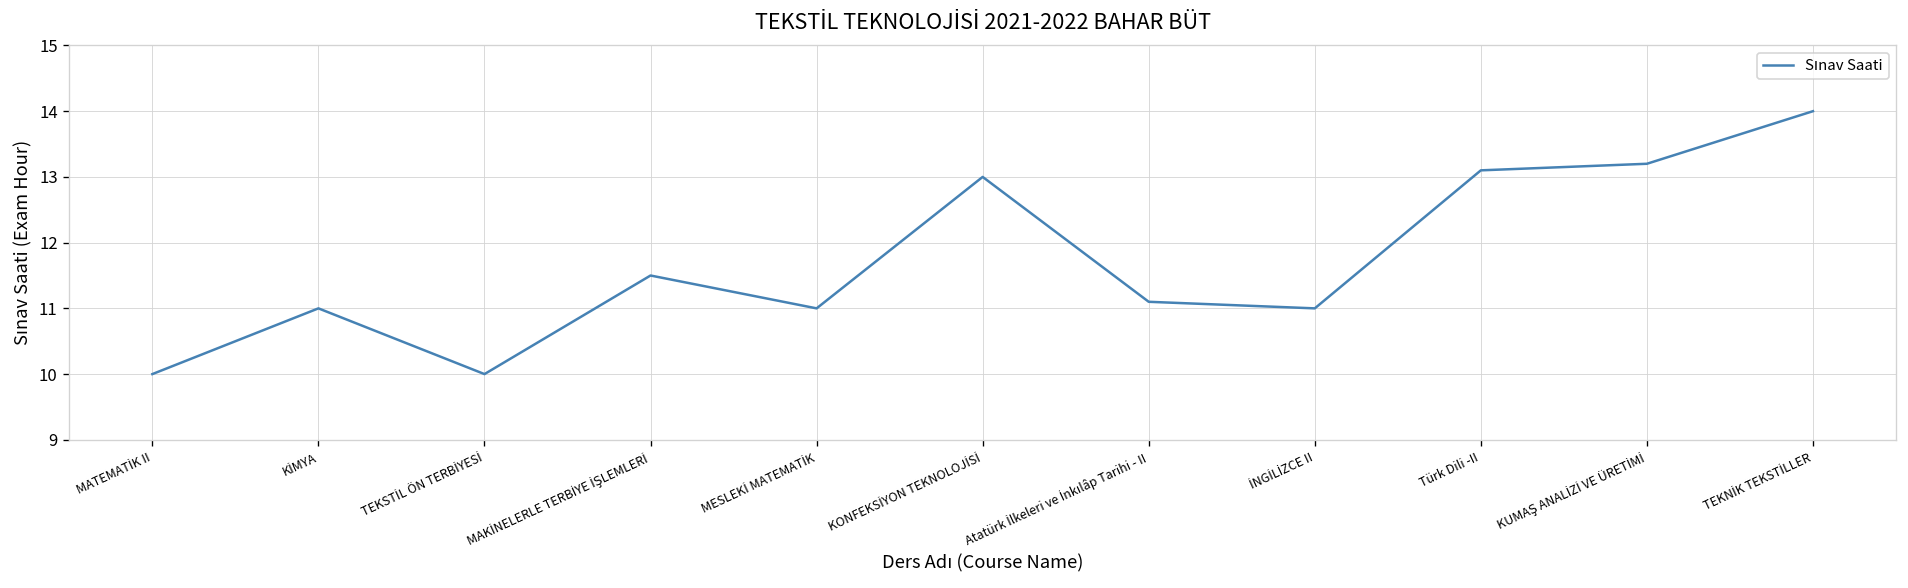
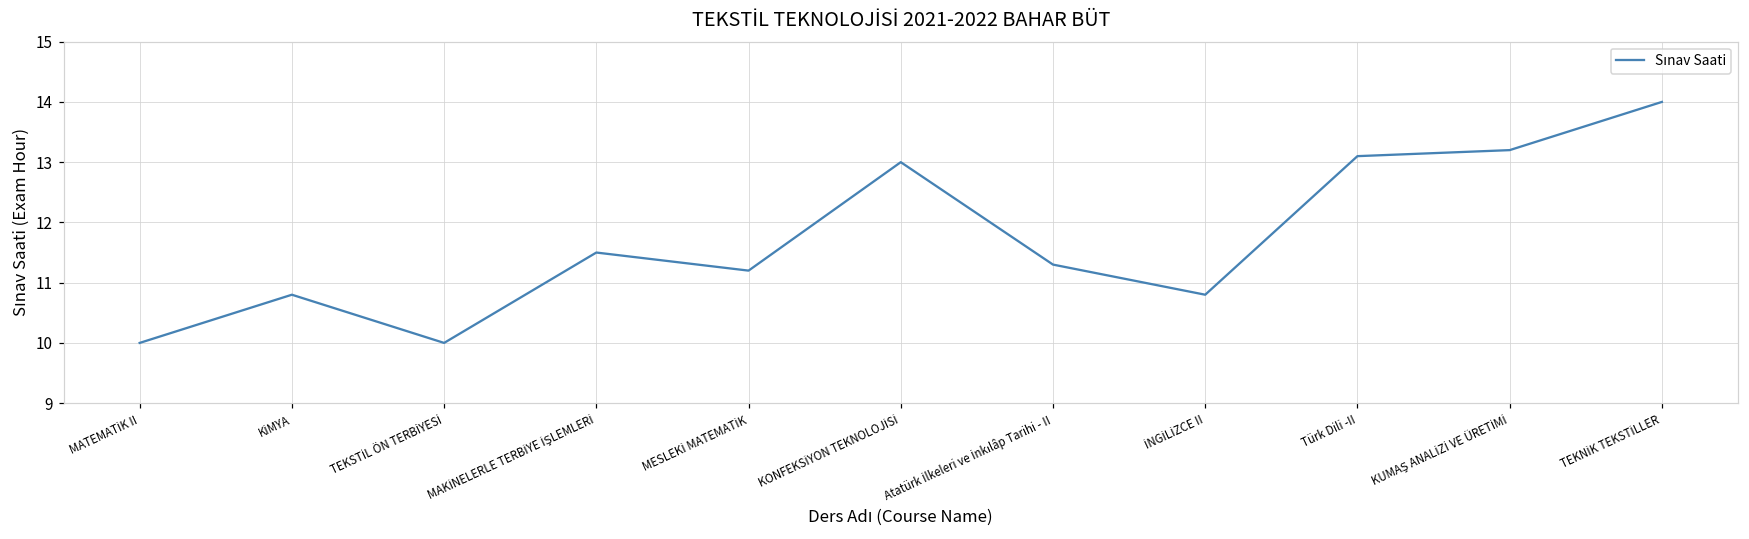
KİMYA: 11.0 -> 10.8
MESLEKİ MATEMATİK: 11.0 -> 11.2
Atatürk İlkeleri ve İnkılâp Tarihi - II: 11.1 -> 11.3
İNGİLİZCE II: 11.0 -> 10.8
